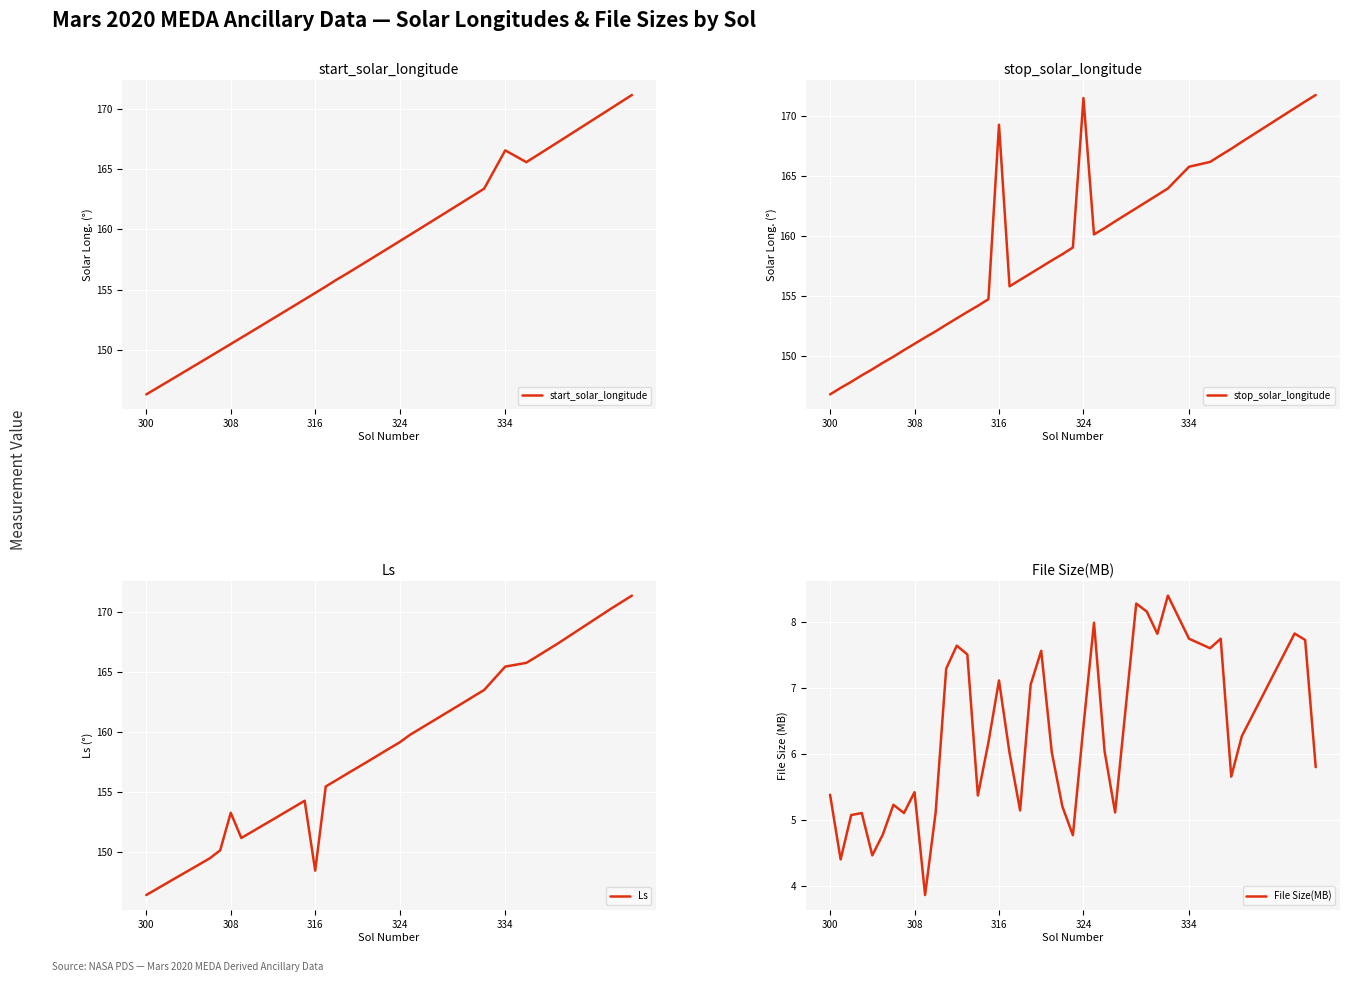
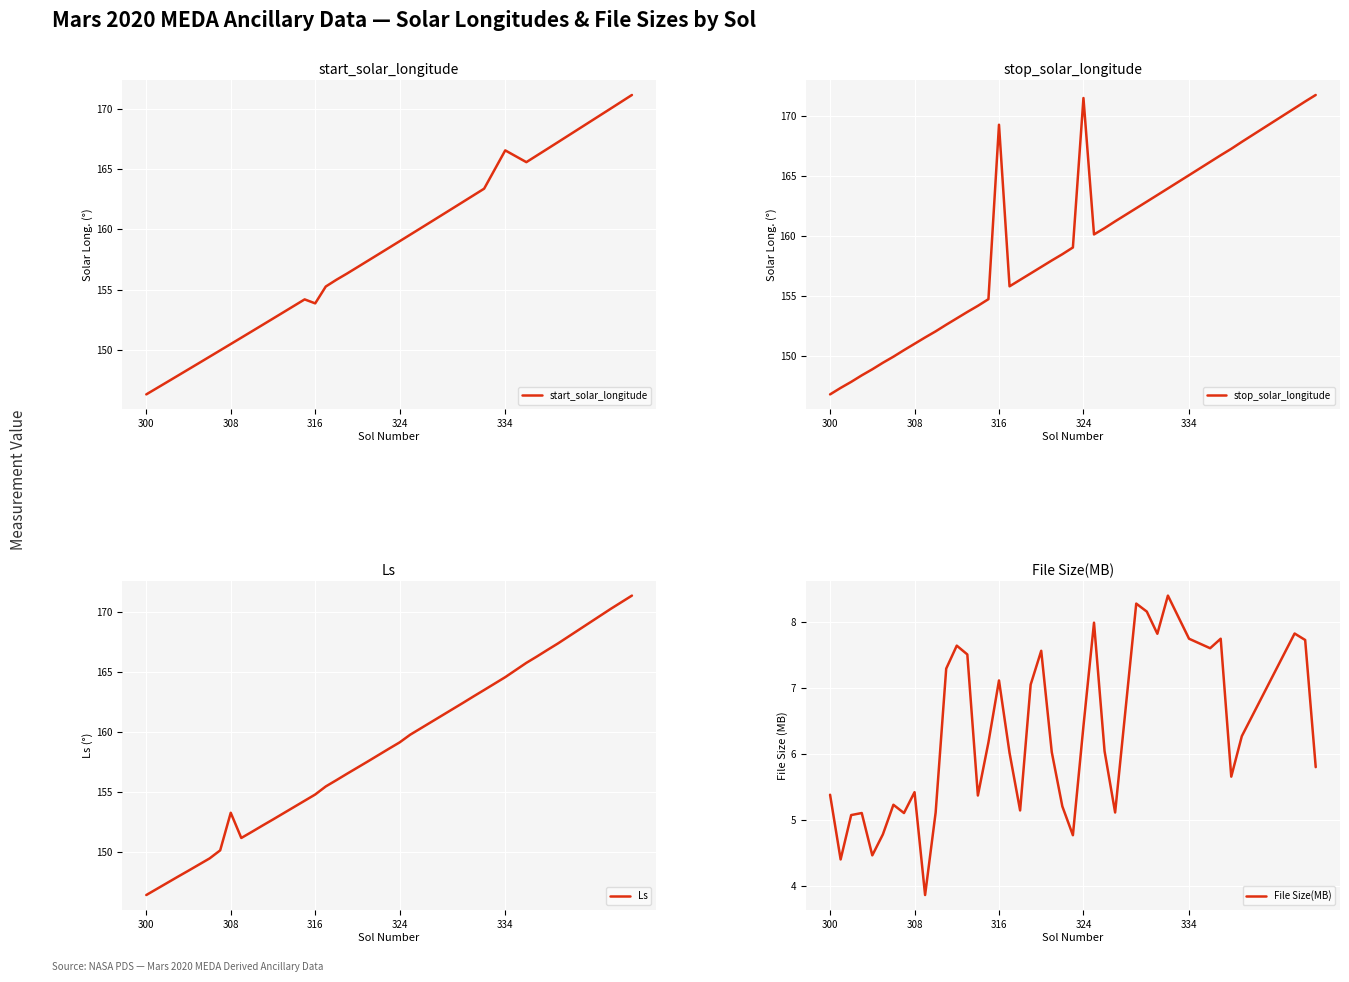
start_solar_longitude, 316: 154.7 -> 153.8
stop_solar_longitude, 334: 165.7 -> 165.0
Ls, 316: 148.5 -> 154.8
Ls, 334: 165.4 -> 164.6
